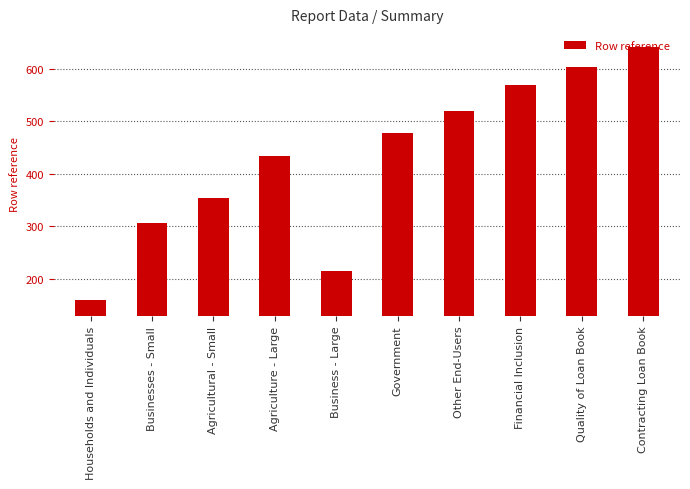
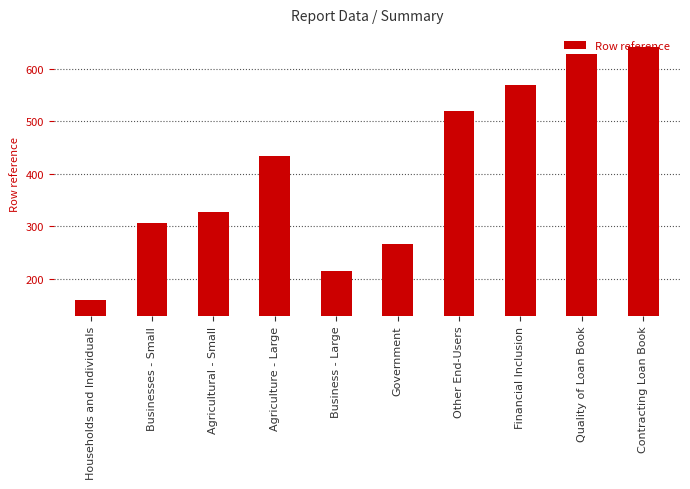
Agricultural - Small: 350 -> 330
Government: 480 -> 270
Quality of Loan Book: 600 -> 630
